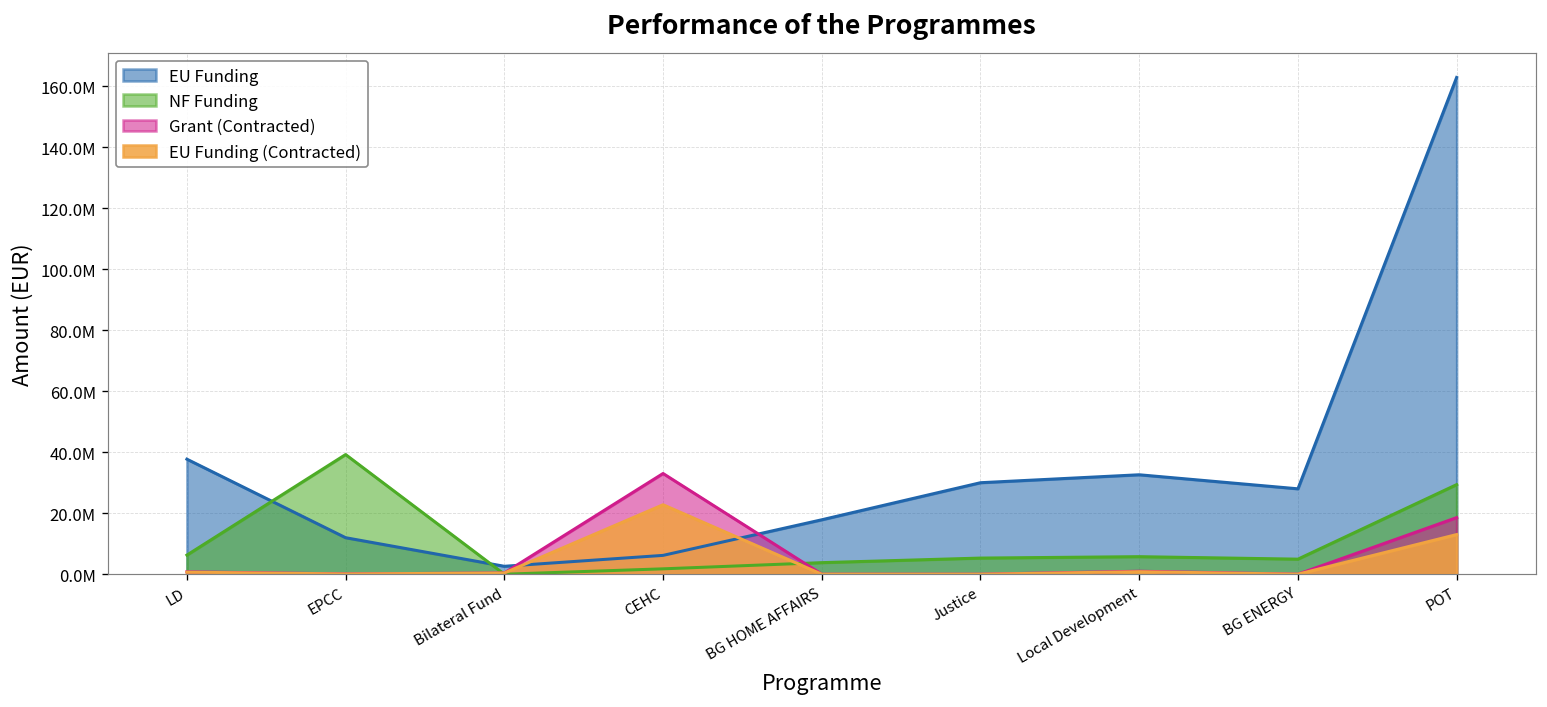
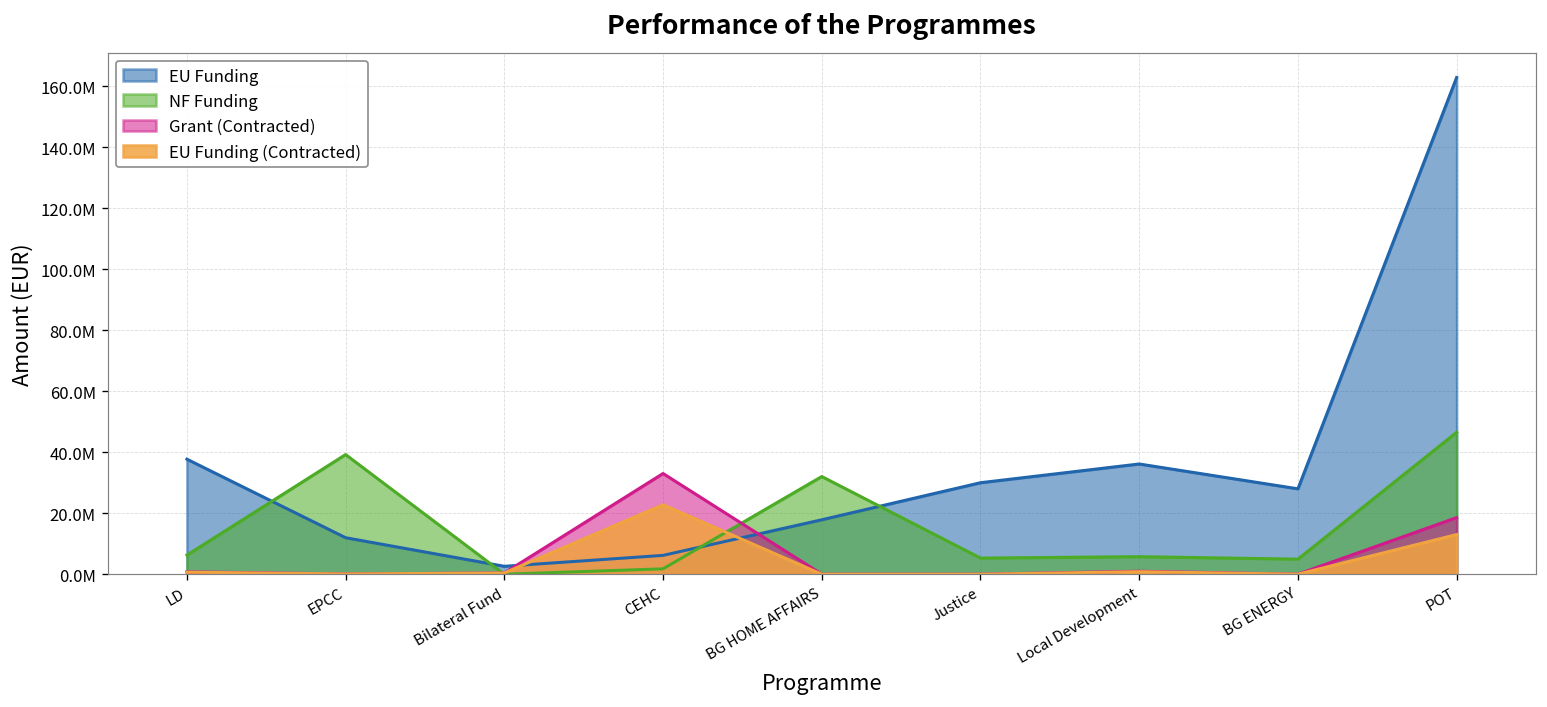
NF Funding, BG HOME AFFAIRS: 4000000 -> 32000000
EU Funding, Local Development: 33000000 -> 36000000
NF Funding, POT: 29000000 -> 47000000
